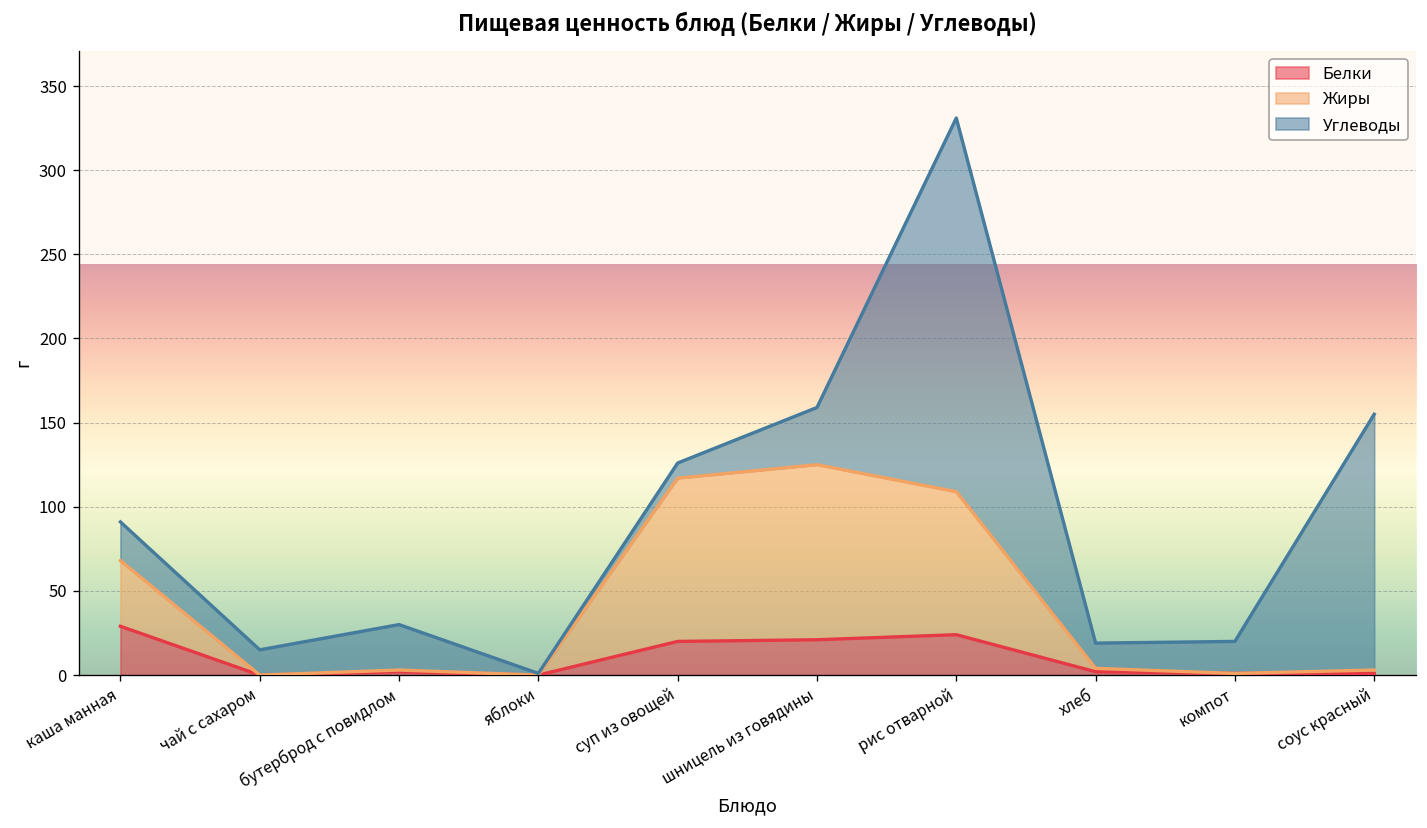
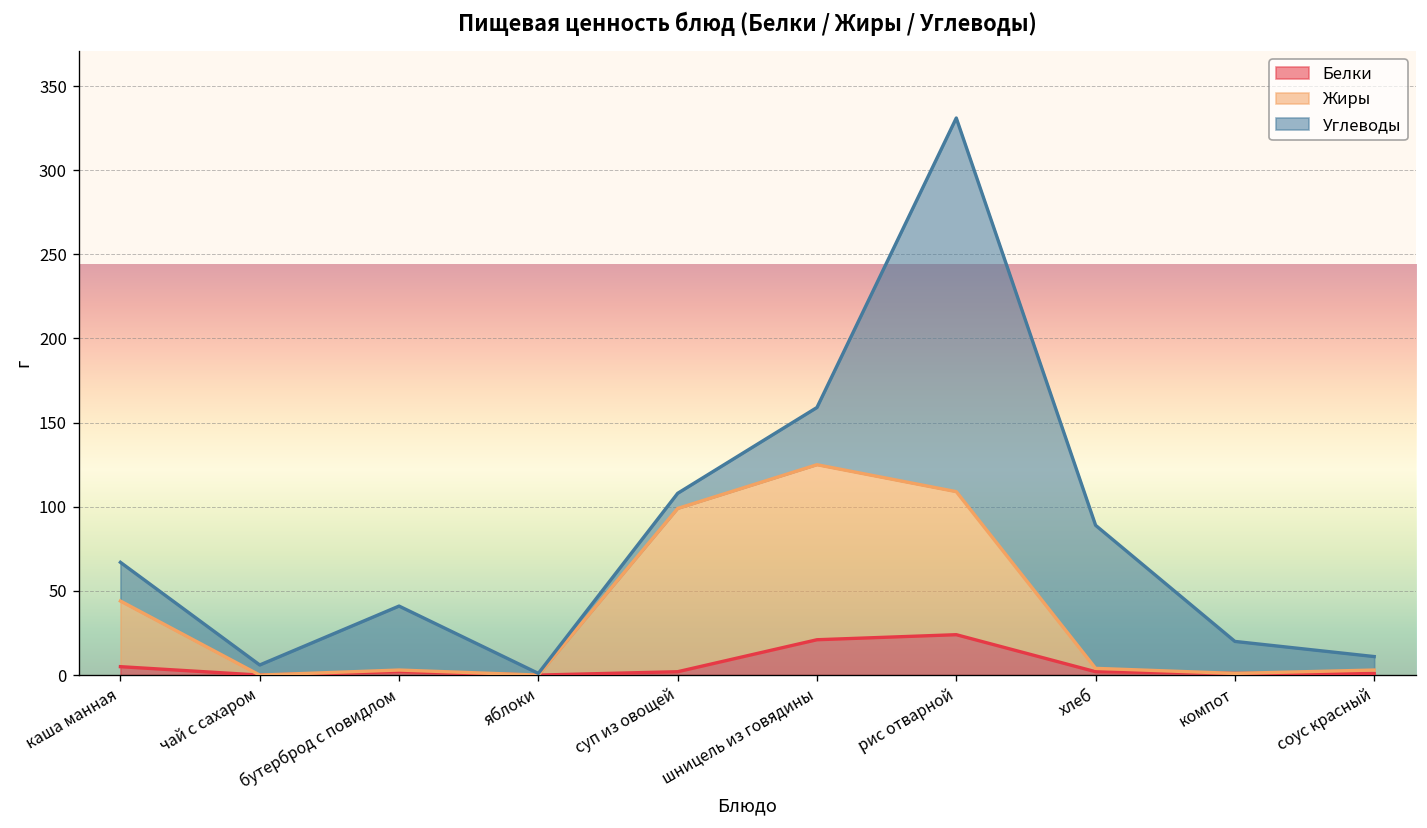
Белки, каша манная: 29 -> 5
Углеводы, чай с сахаром: 15 -> 6
Углеводы, бутерброд с повидлом: 27 -> 38
Белки, суп из овощей: 20 -> 2
Углеводы, хлеб: 15 -> 85
Углеводы, соус красный: 152 -> 8
